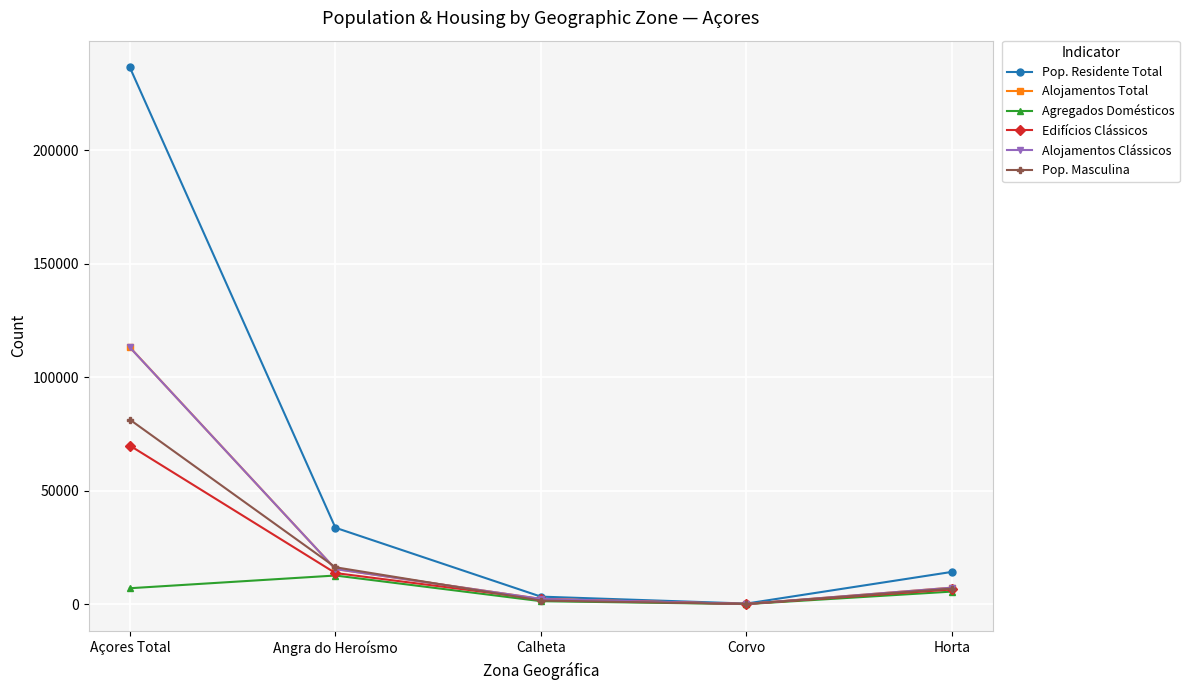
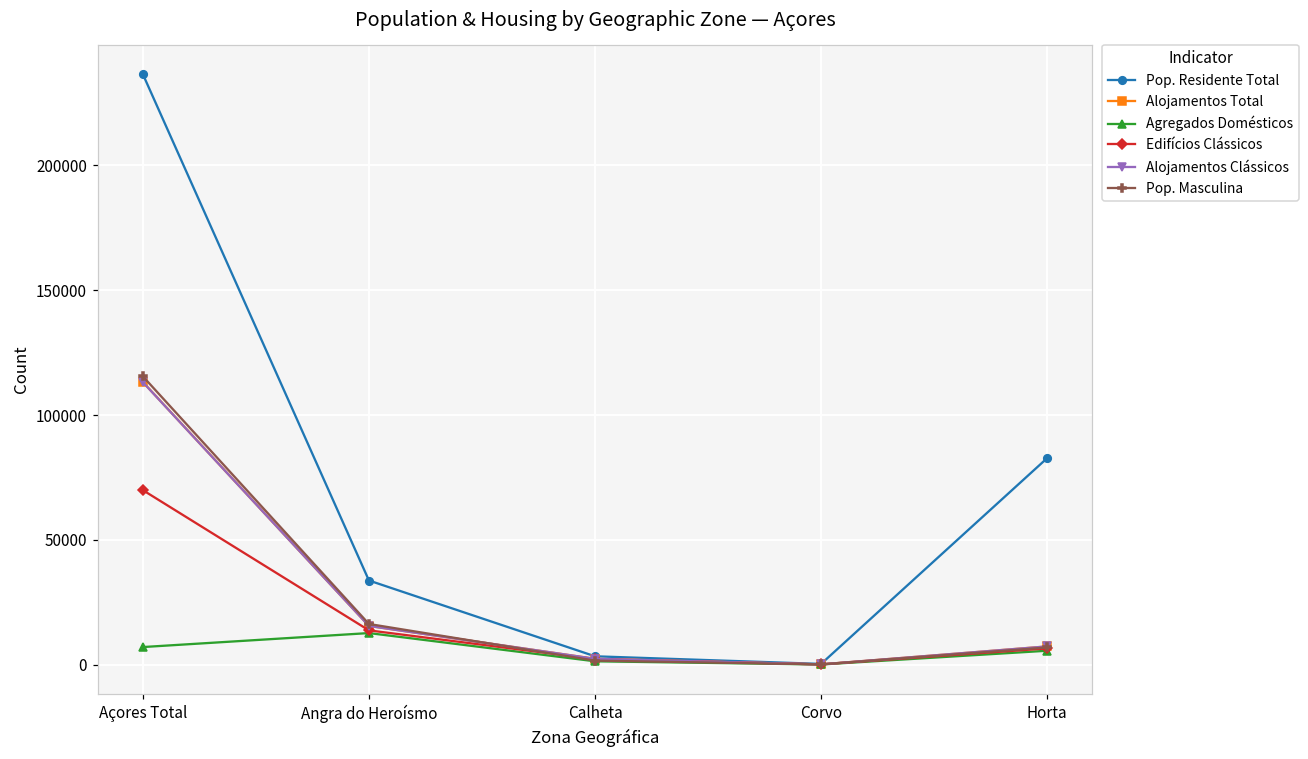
Pop. Masculina, Açores Total: 81000 -> 115000
Pop. Residente Total, Horta: 14000 -> 83000
